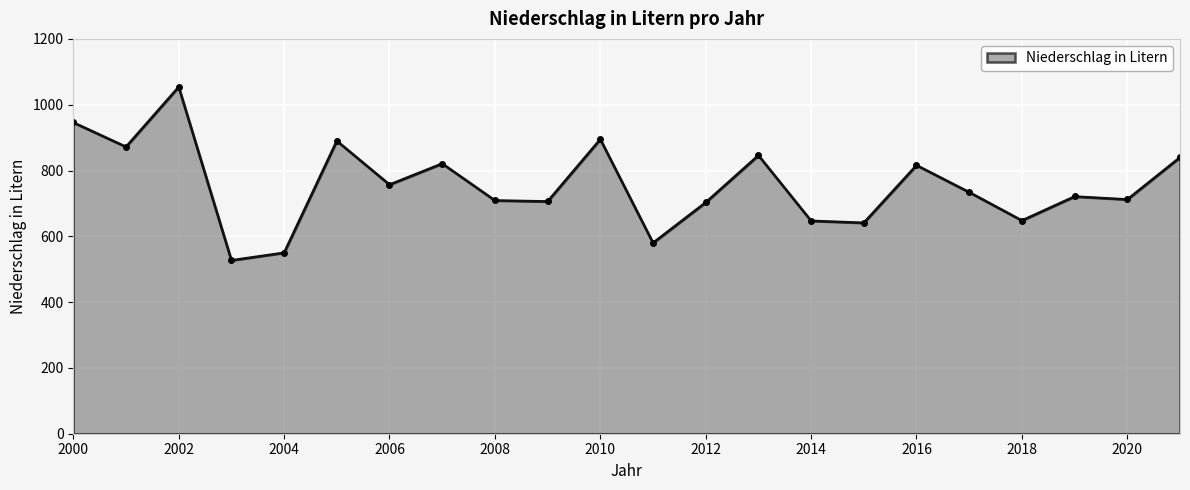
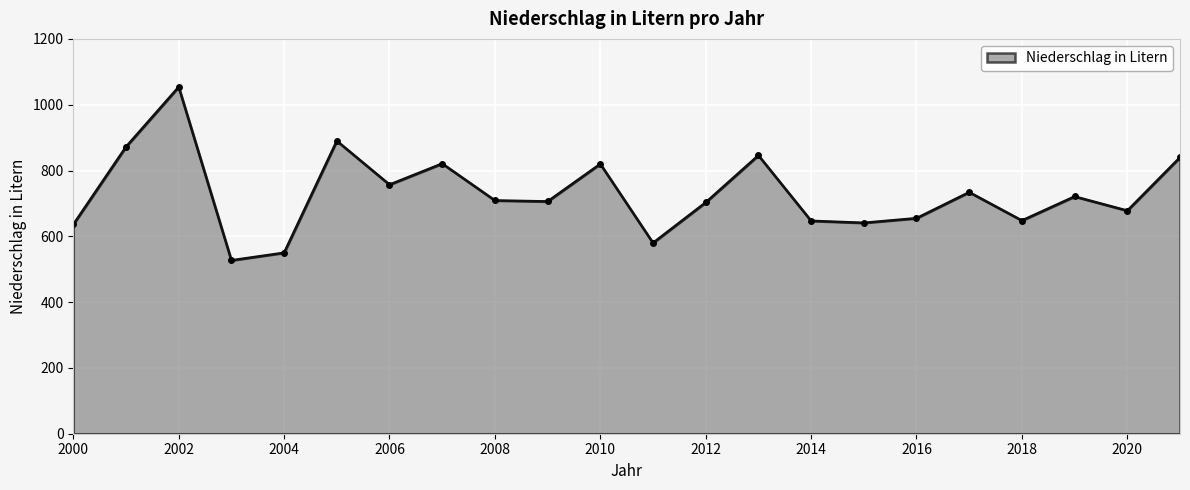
2000: 950 -> 640
2010: 900 -> 820
2016: 820 -> 660
2020: 710 -> 680
